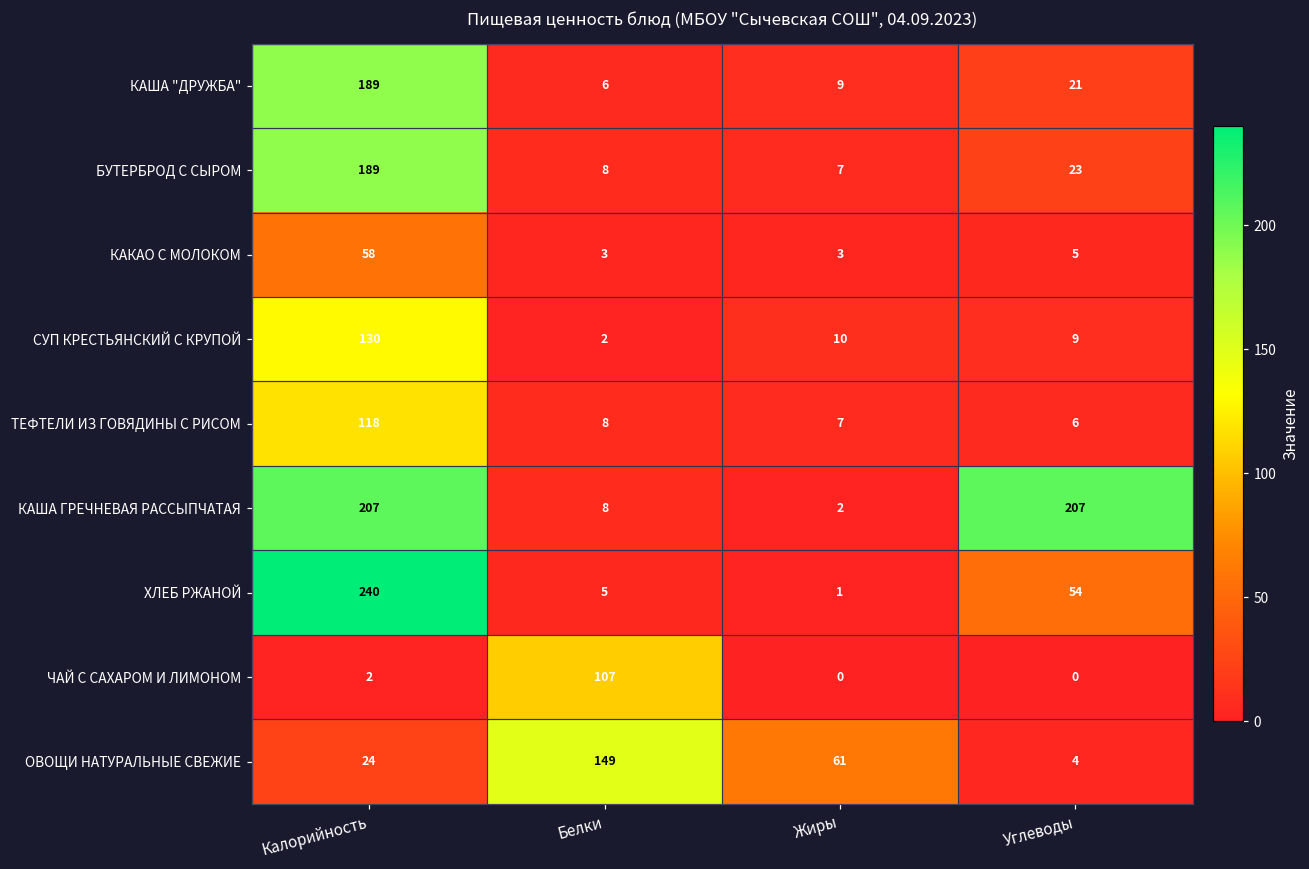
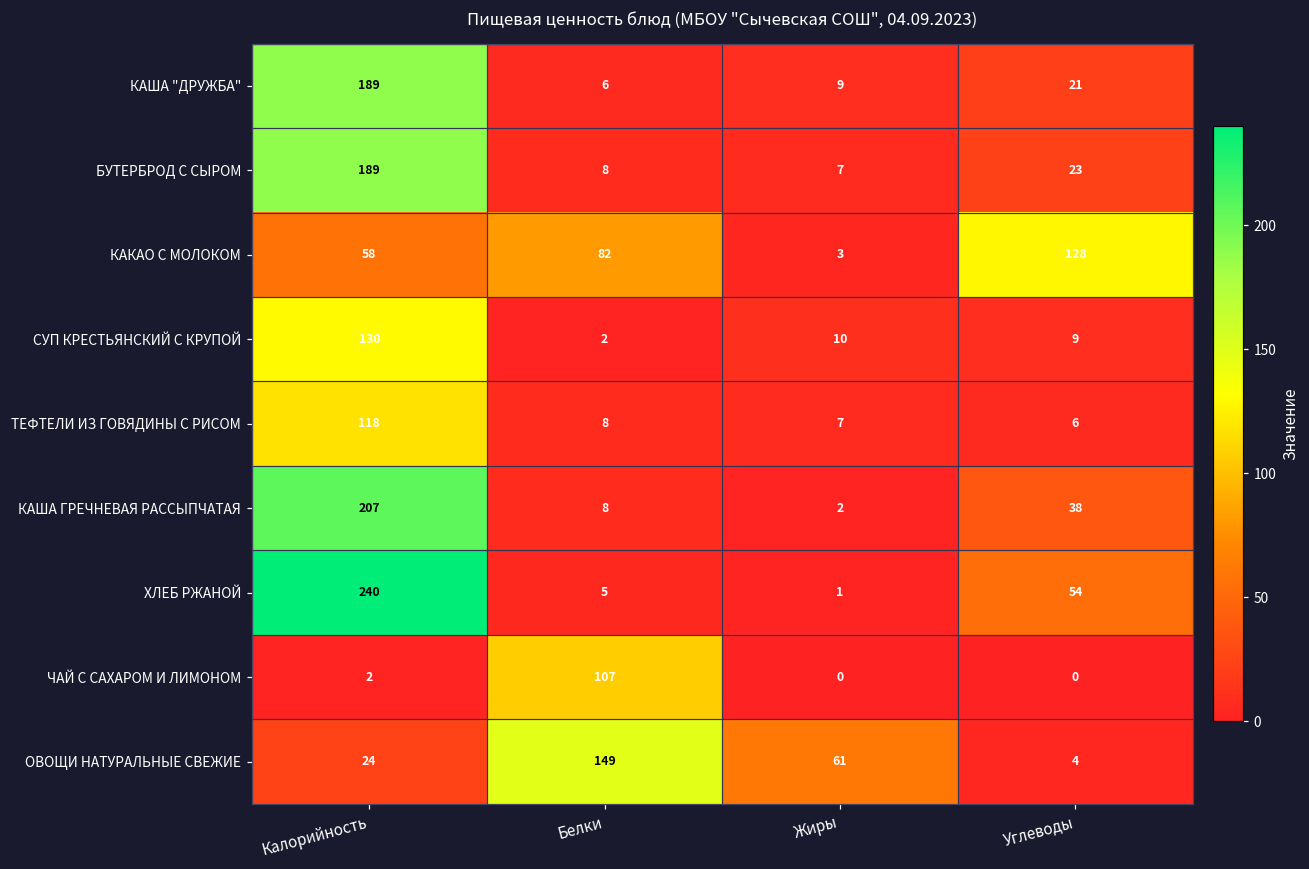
КАКАО С МОЛОКОМ, Белки: 3 -> 82
КАКАО С МОЛОКОМ, Углеводы: 5 -> 128
КАША ГРЕЧНЕВАЯ РАССЫПЧАТАЯ, Углеводы: 207 -> 38
